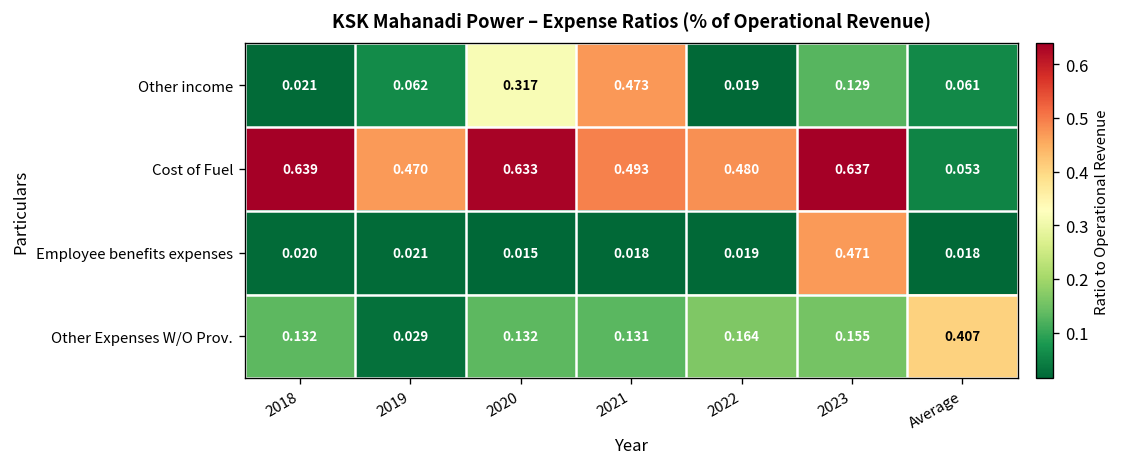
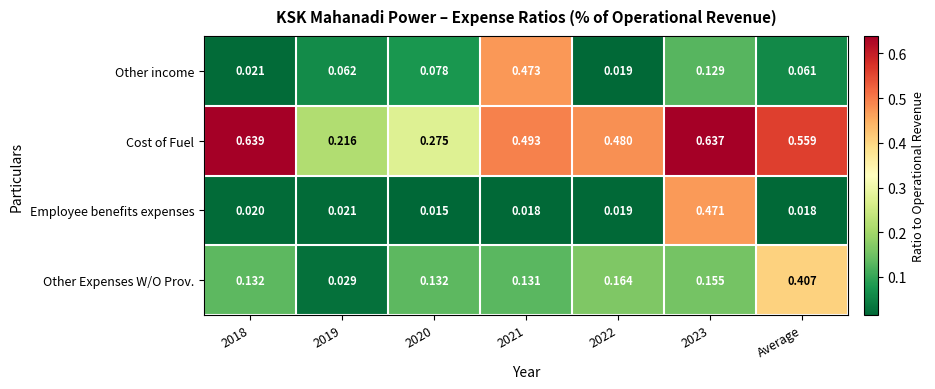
Other income, 2020: 0.317 -> 0.078
Cost of Fuel, 2019: 0.470 -> 0.216
Cost of Fuel, 2020: 0.633 -> 0.275
Cost of Fuel, Average: 0.053 -> 0.559
